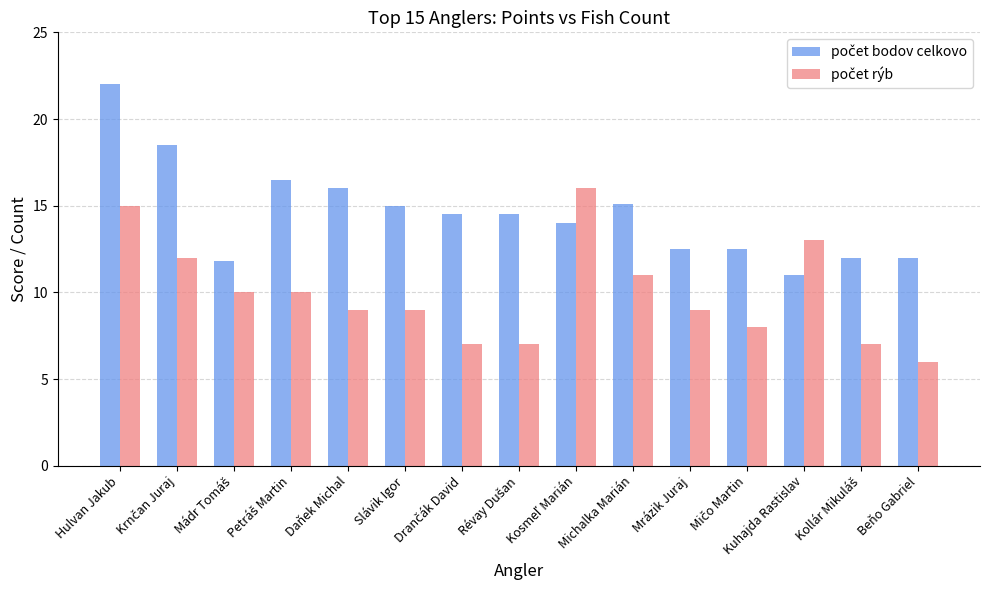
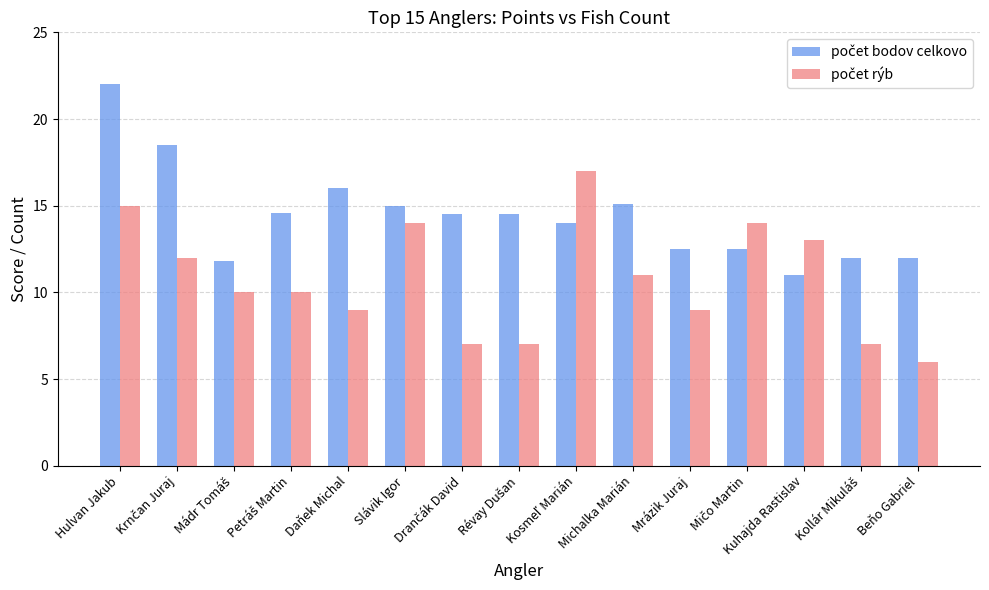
počet bodov celkovo, Petráš Martin: 16.5 -> 14.6
počet rýb, Slávik Igor: 9 -> 14
počet rýb, Kosmeľ Marián: 16 -> 17
počet rýb, Mičo Martin: 8 -> 14
